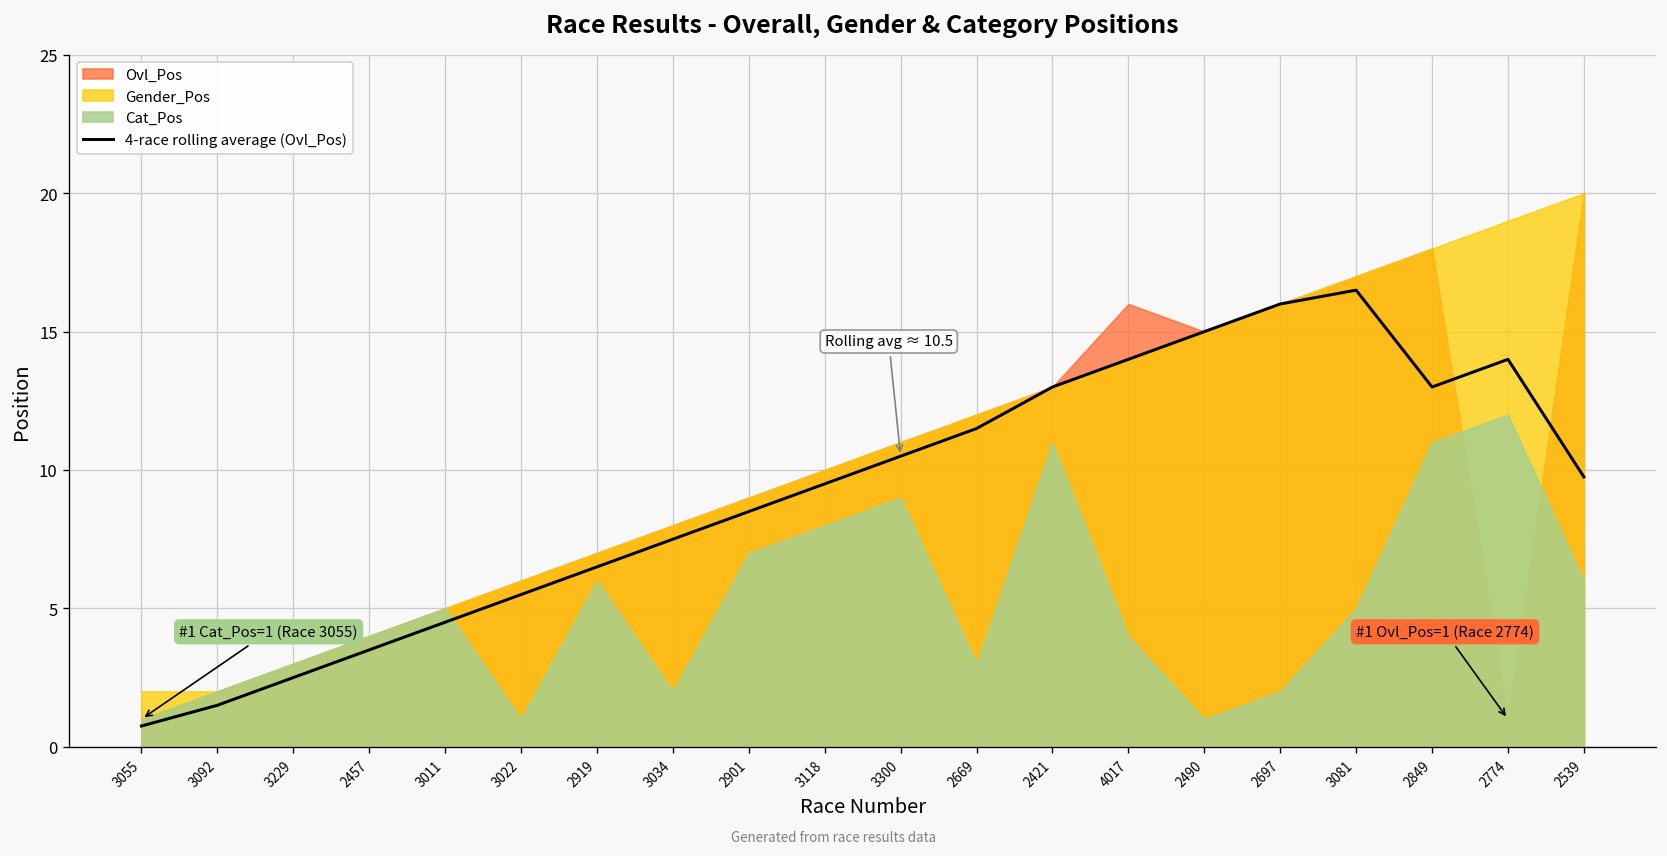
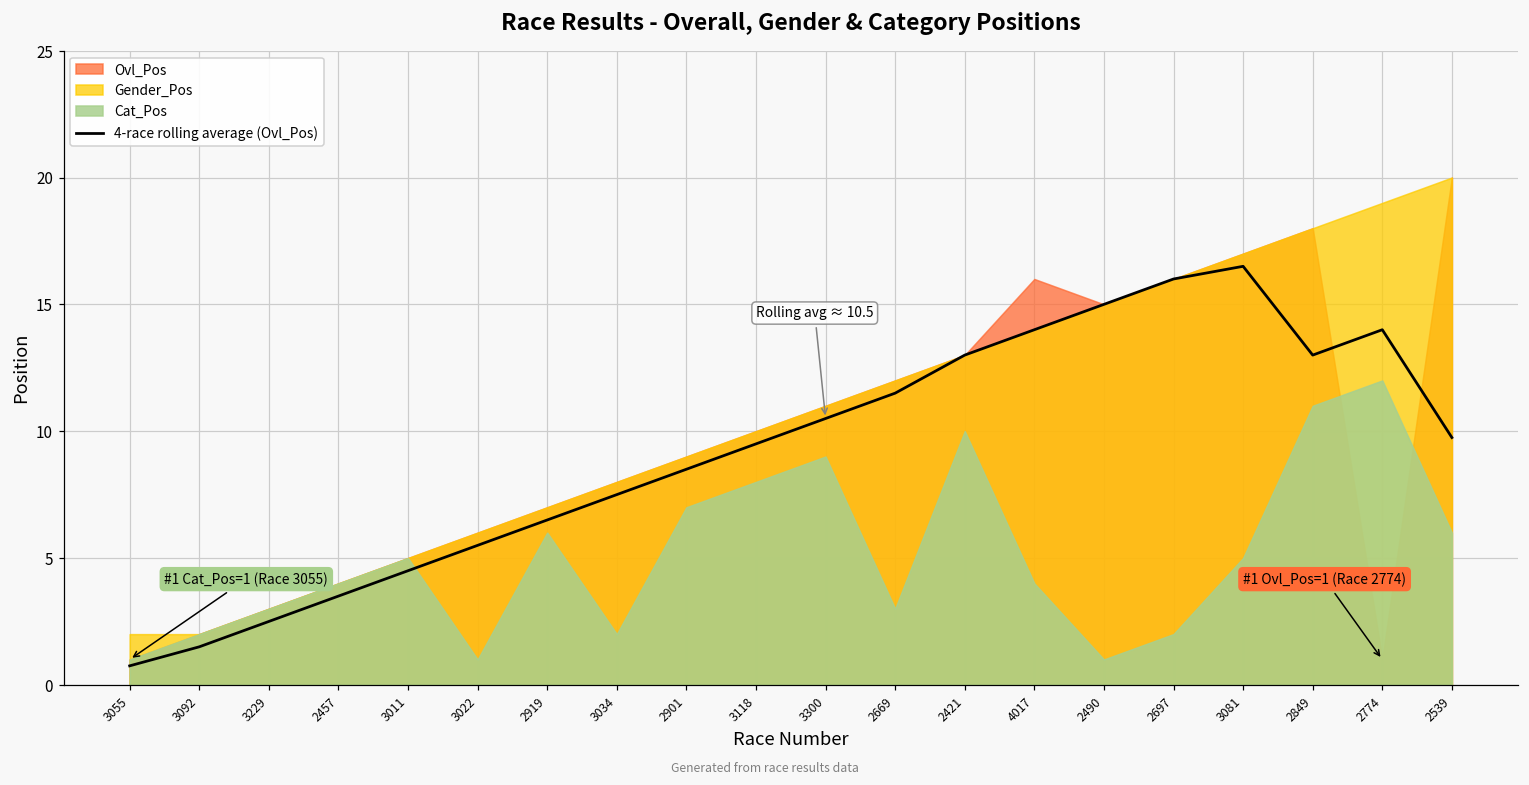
Cat_Pos, 2421: 11 -> 10
